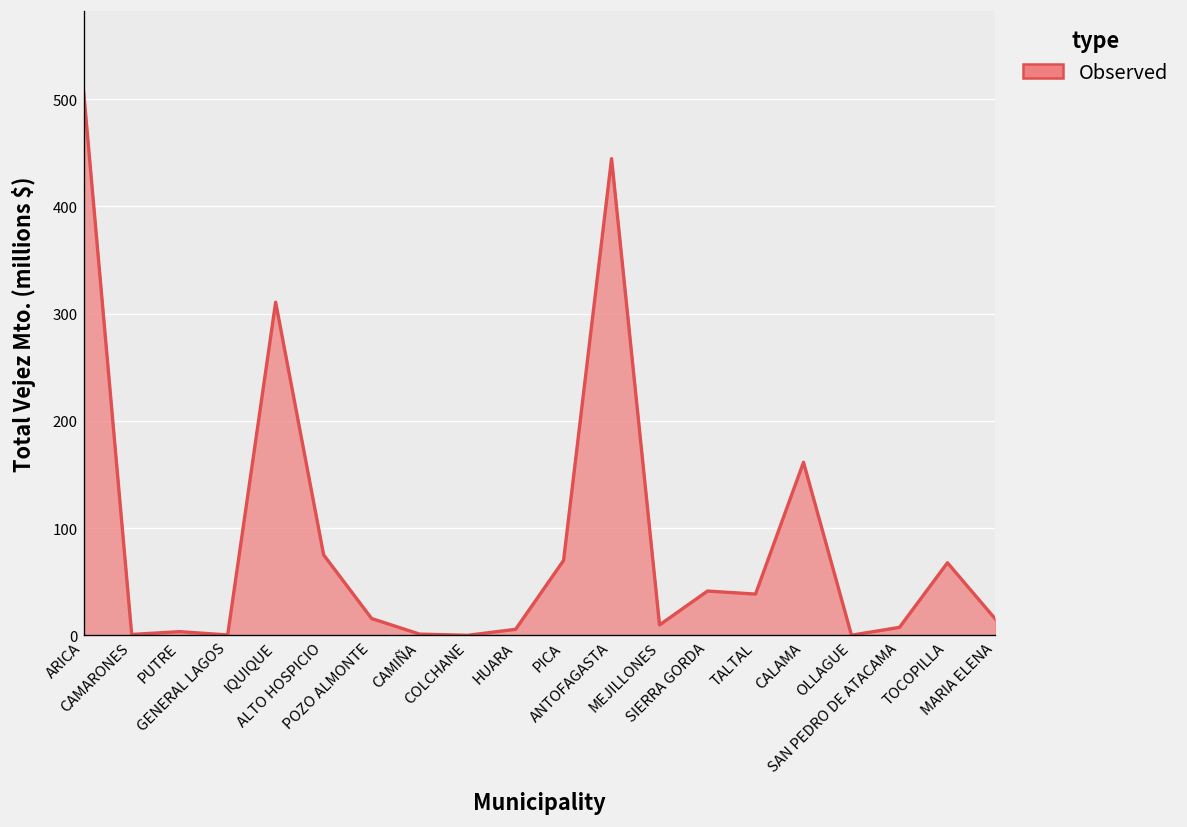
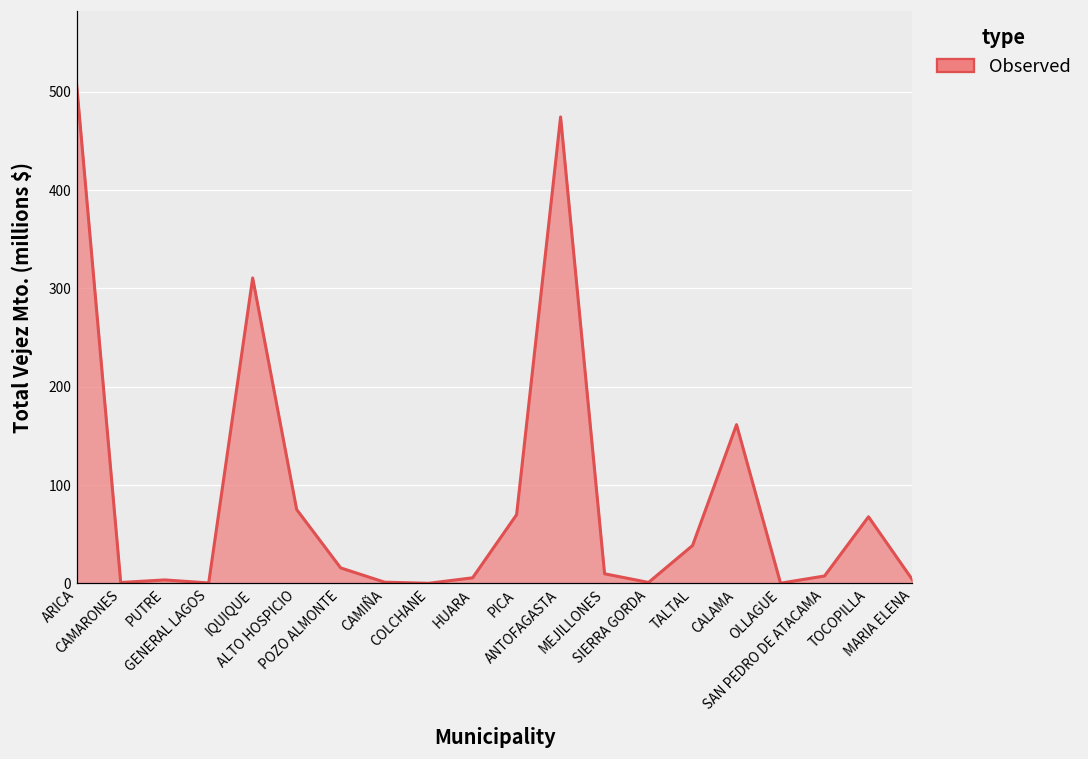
ANTOFAGASTA: 440 -> 470
SIERRA GORDA: 40 -> 0
MARIA ELENA: 20 -> 0
